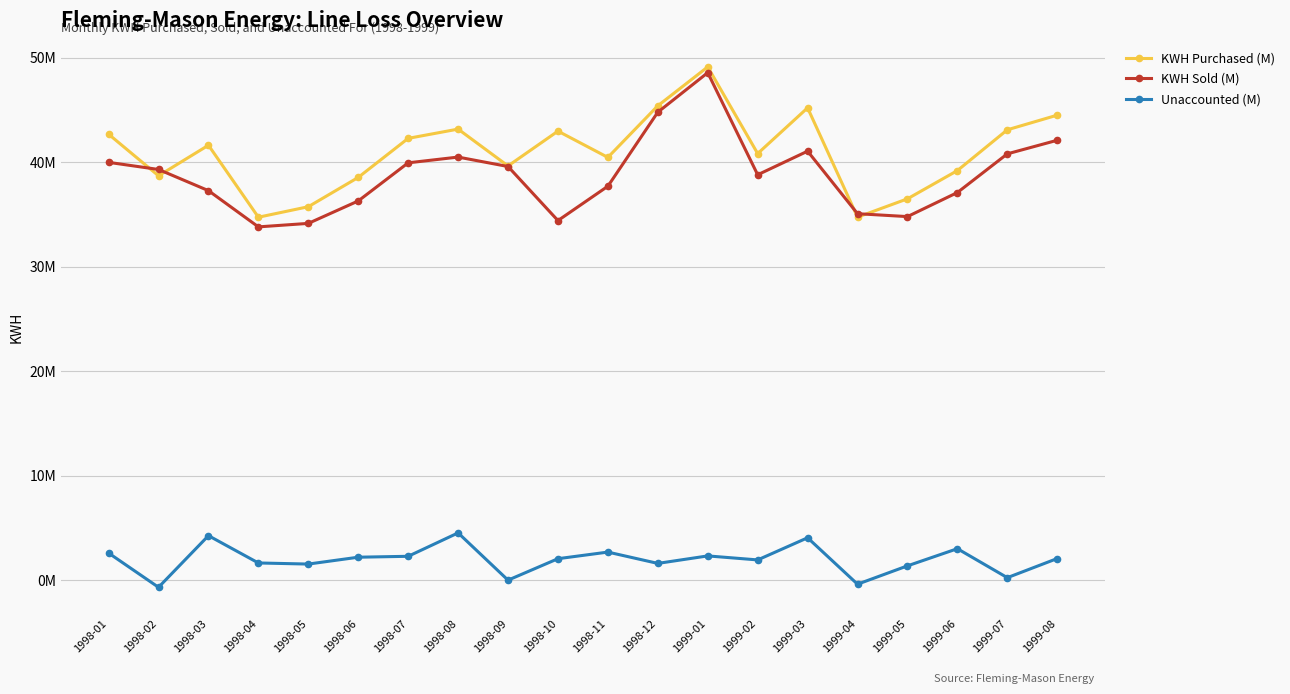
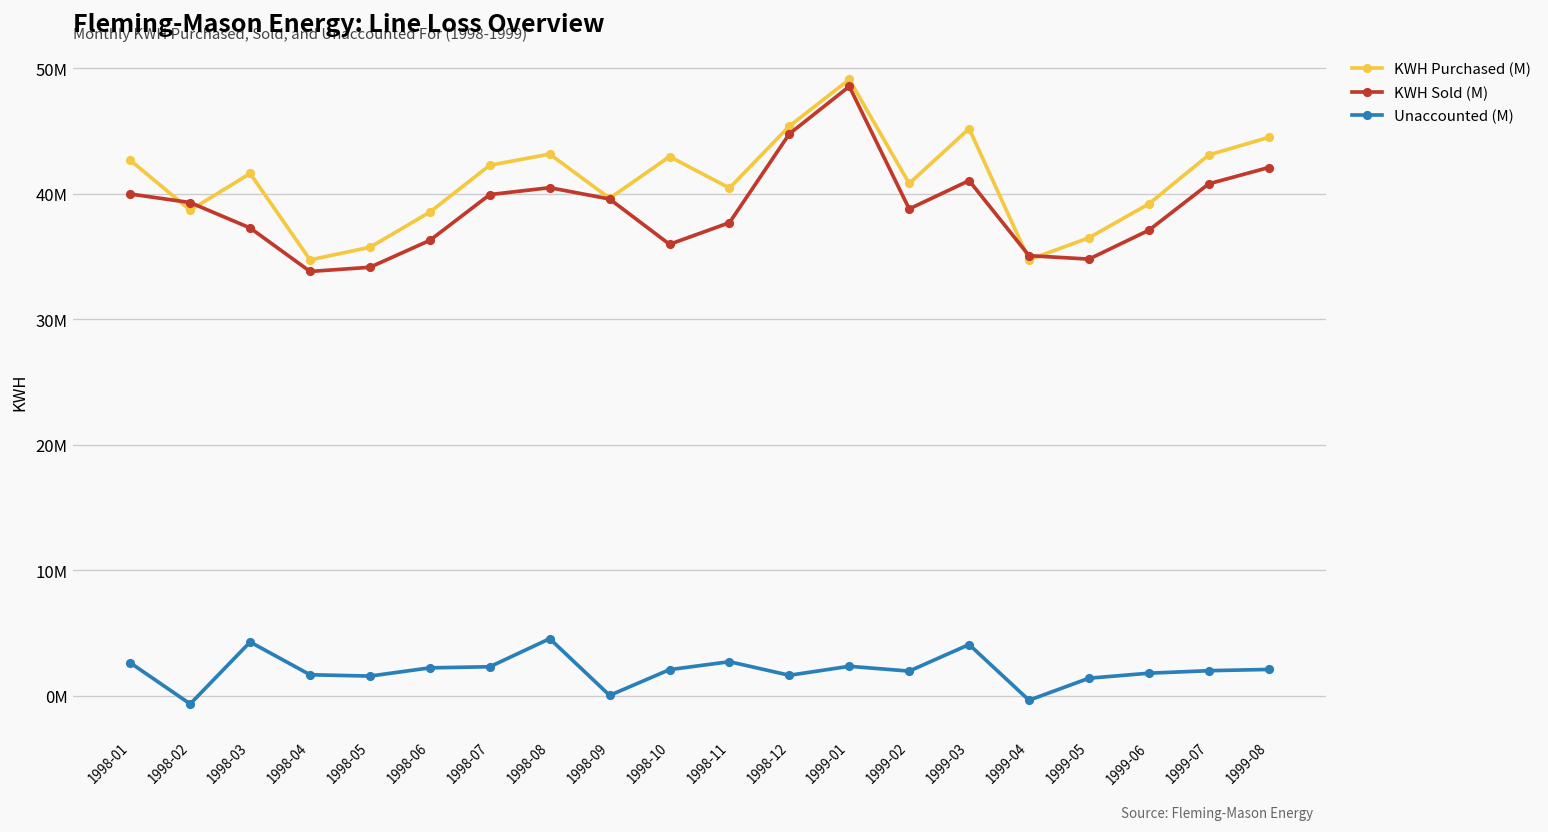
KWH Sold (M), 1998-10: 34400000 -> 36000000
Unaccounted (M), 1999-06: 3000000 -> 1800000
Unaccounted (M), 1999-07: 300000 -> 2000000
